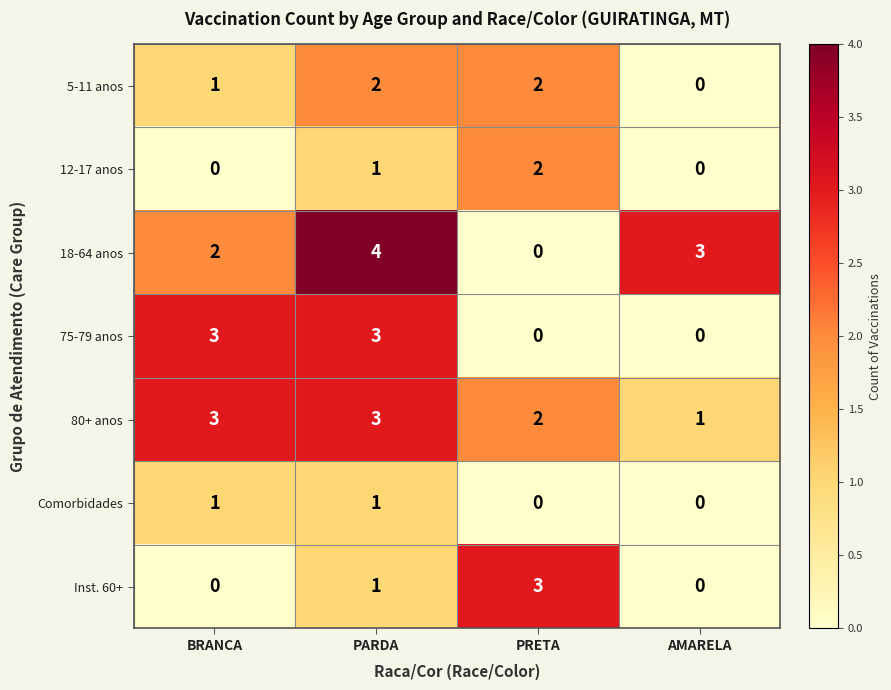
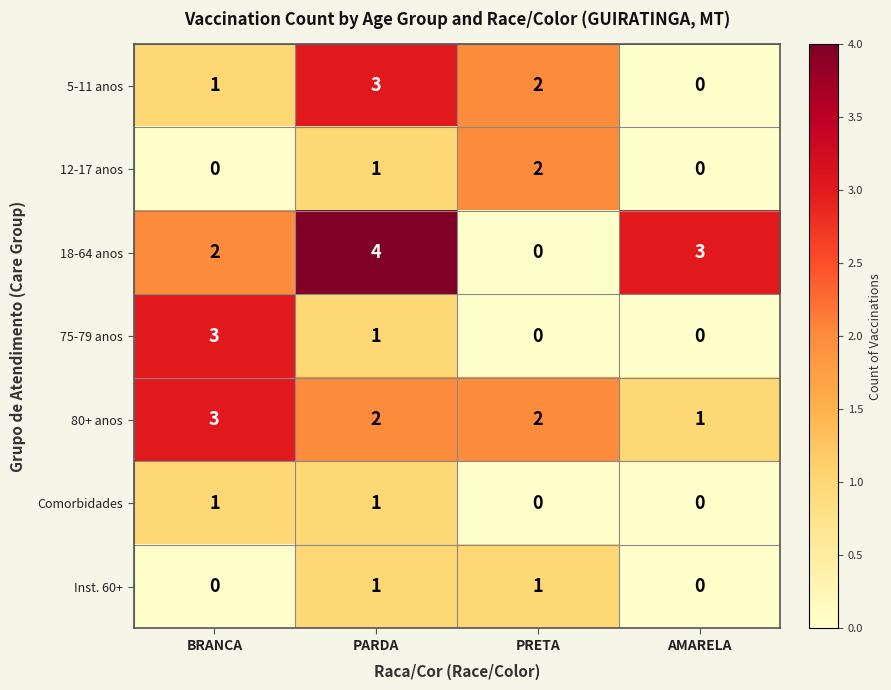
5-11 anos, PARDA: 2 -> 3
75-79 anos, PARDA: 3 -> 1
80+ anos, PARDA: 3 -> 2
Inst. 60+, PRETA: 3 -> 1
